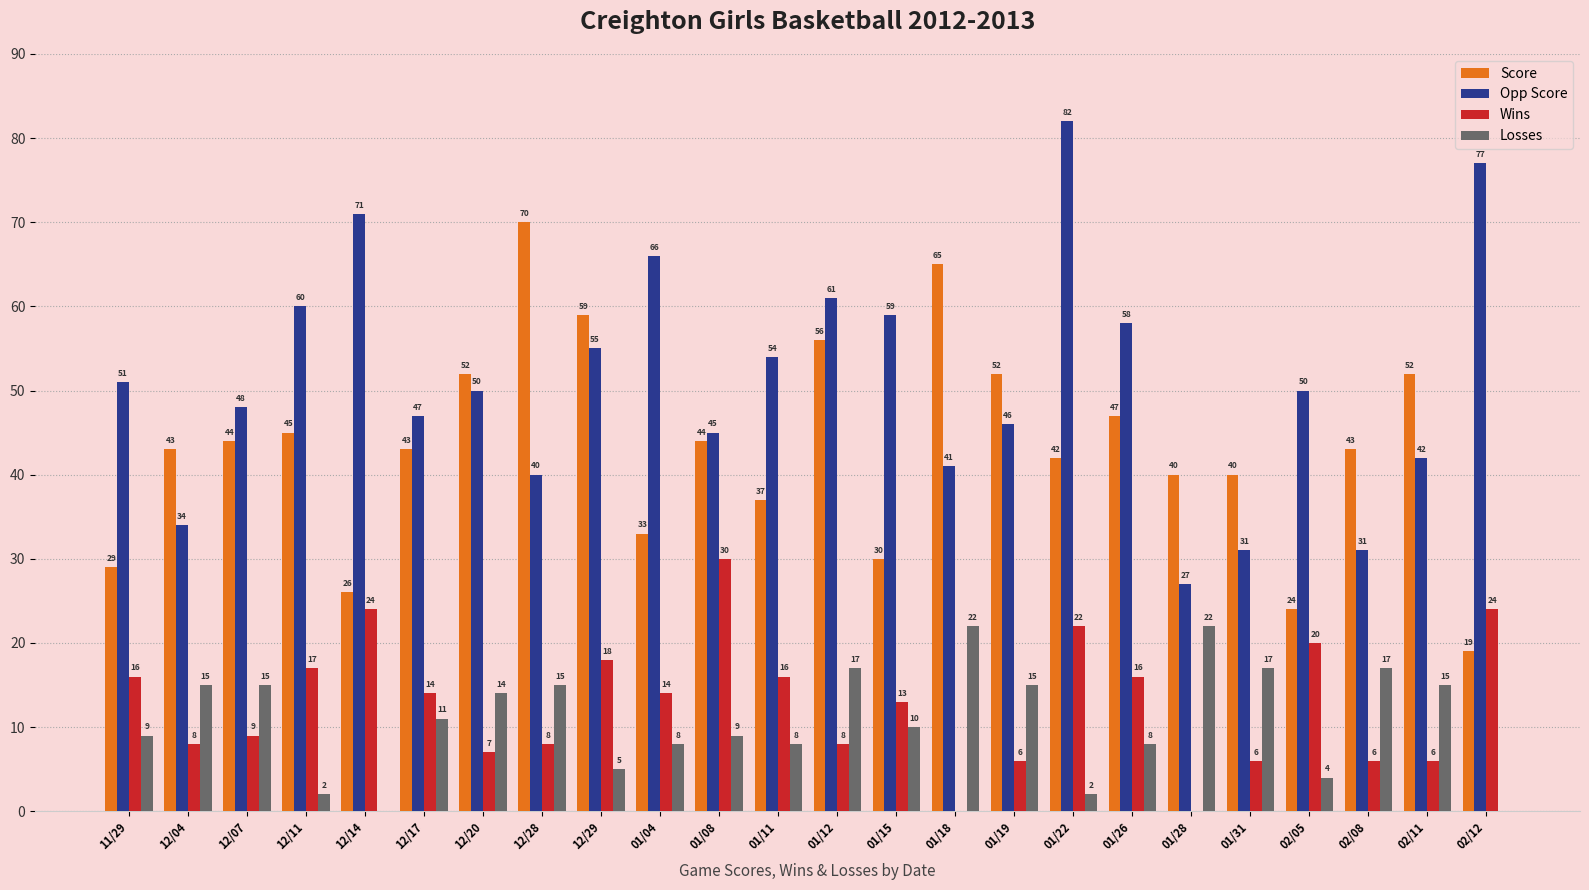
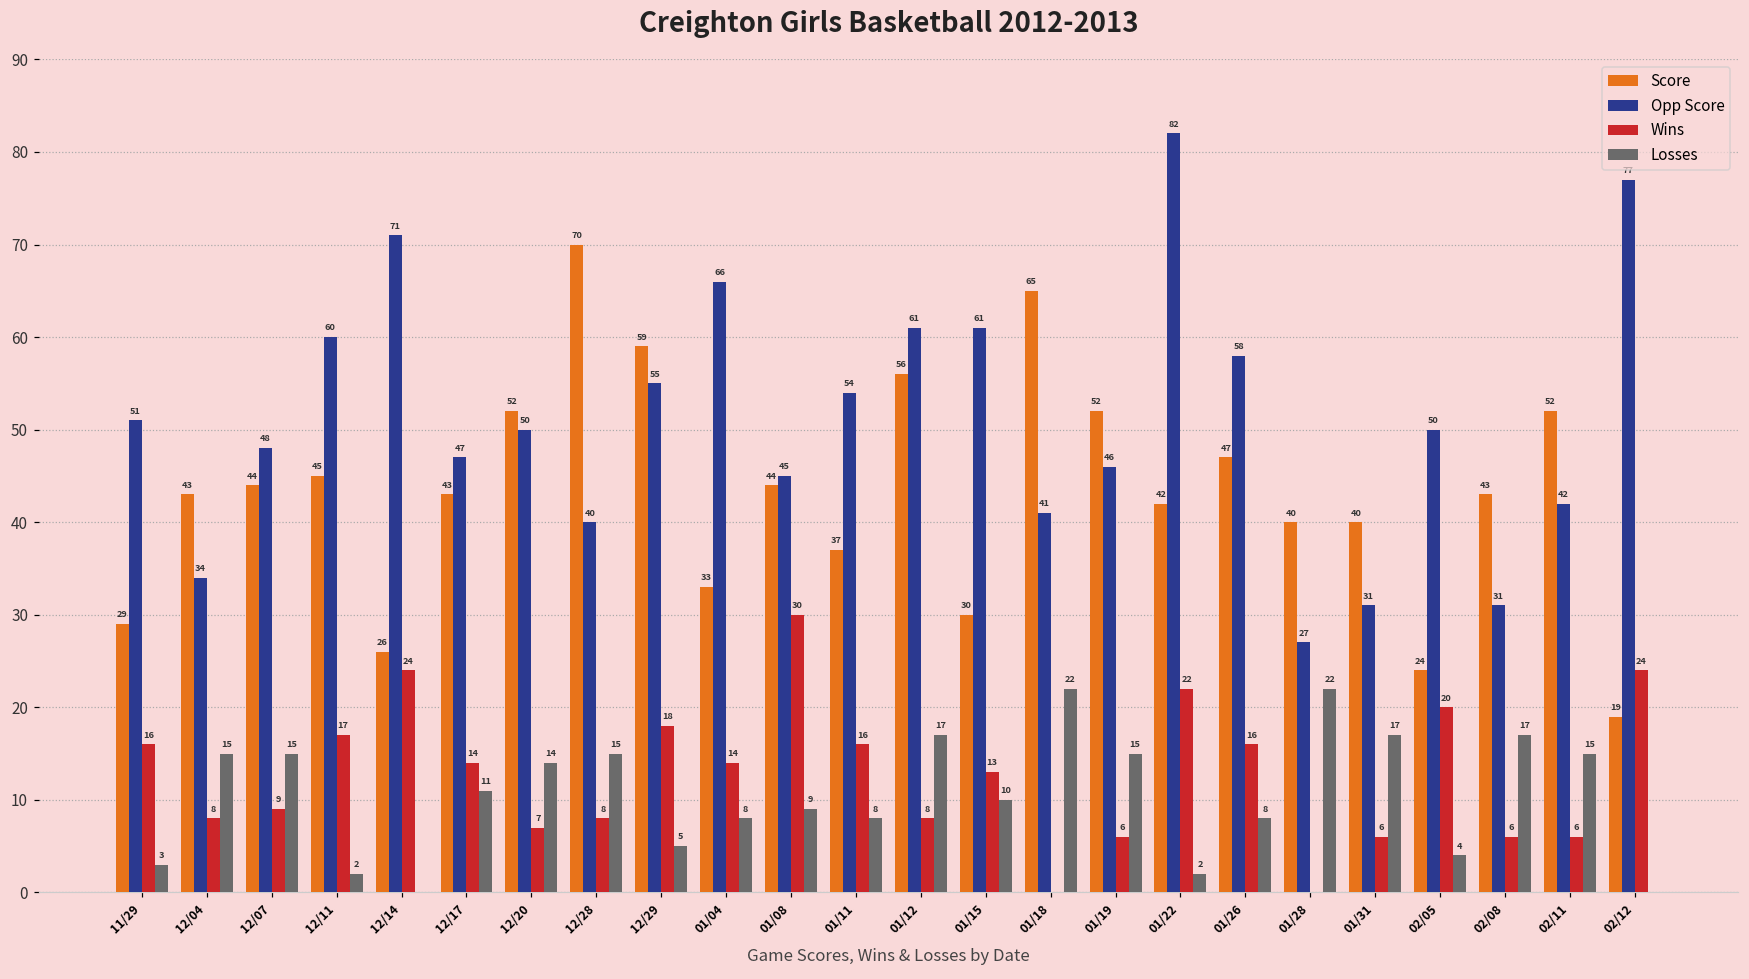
Losses, 11/29: 9 -> 3
Opp Score, 01/15: 59 -> 61
